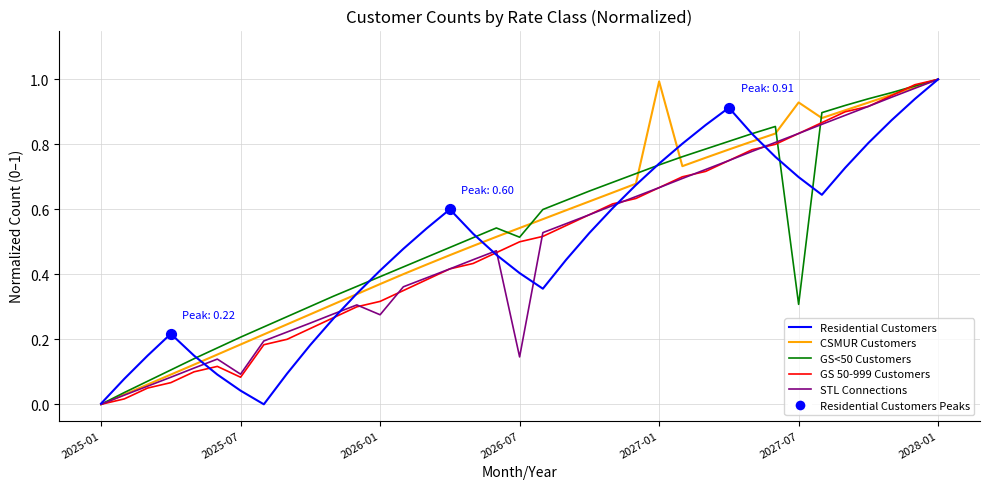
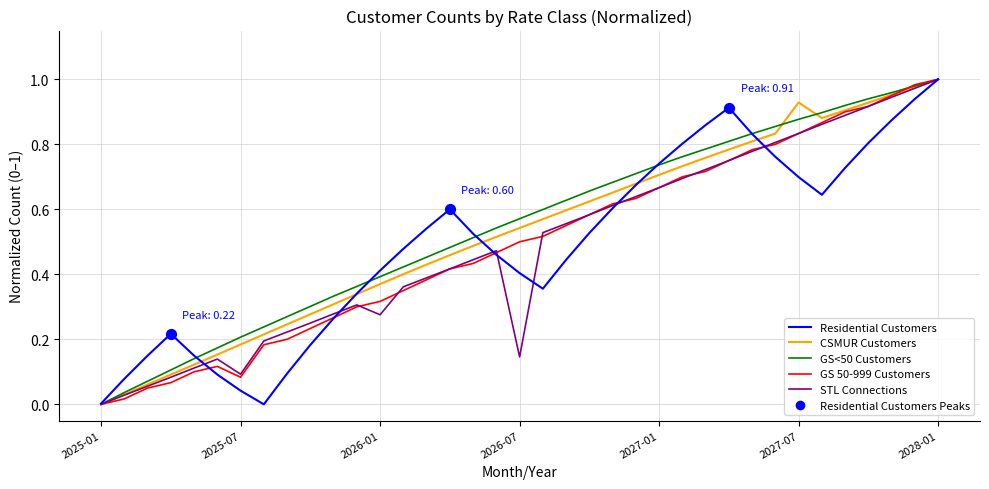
GS<50 Customers, 2026-07: 0.51 -> 0.57
CSMUR Customers, 2027-01: 0.99 -> 0.71
GS<50 Customers, 2027-07: 0.31 -> 0.88
